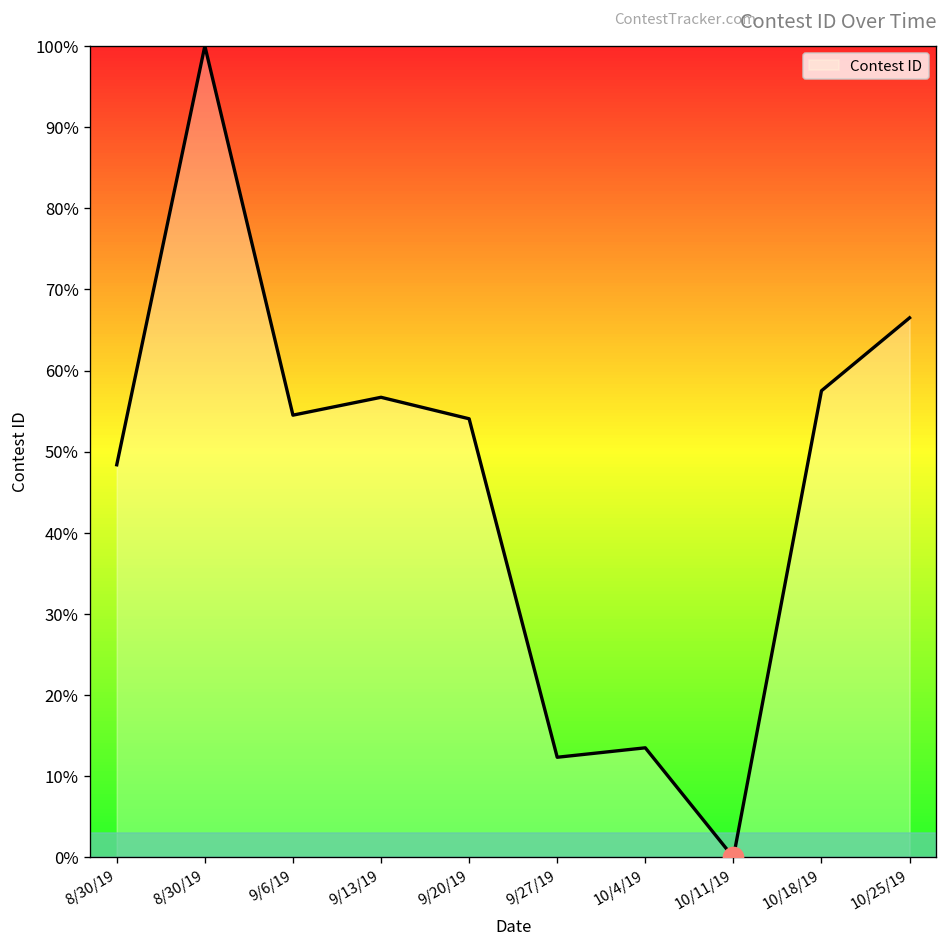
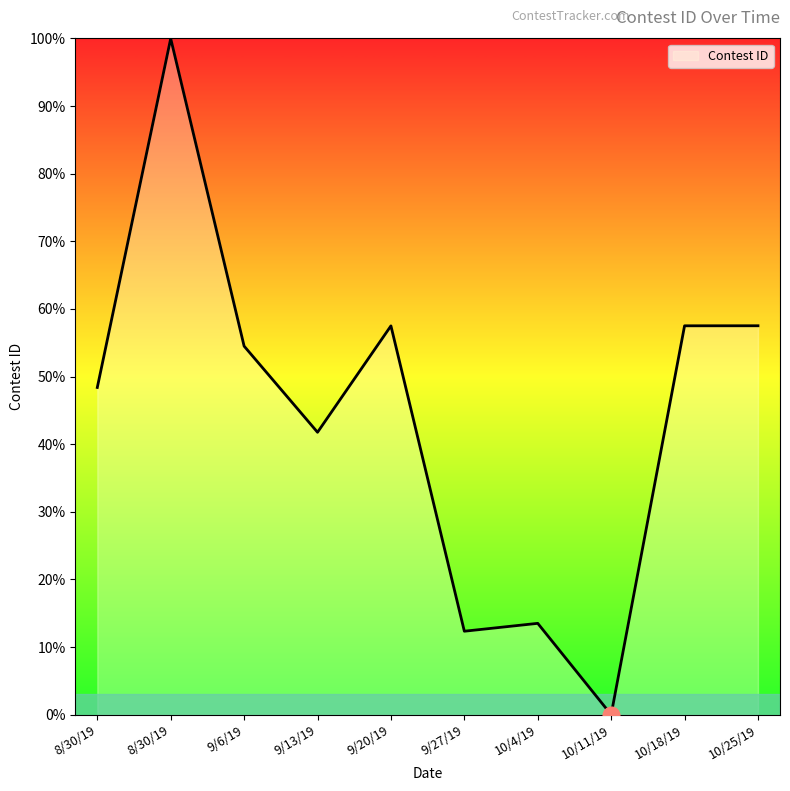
Contest ID, 9/13/19: 57% -> 42%
Contest ID, 9/20/19: 54% -> 57%
Contest ID, 10/25/19: 66% -> 58%
